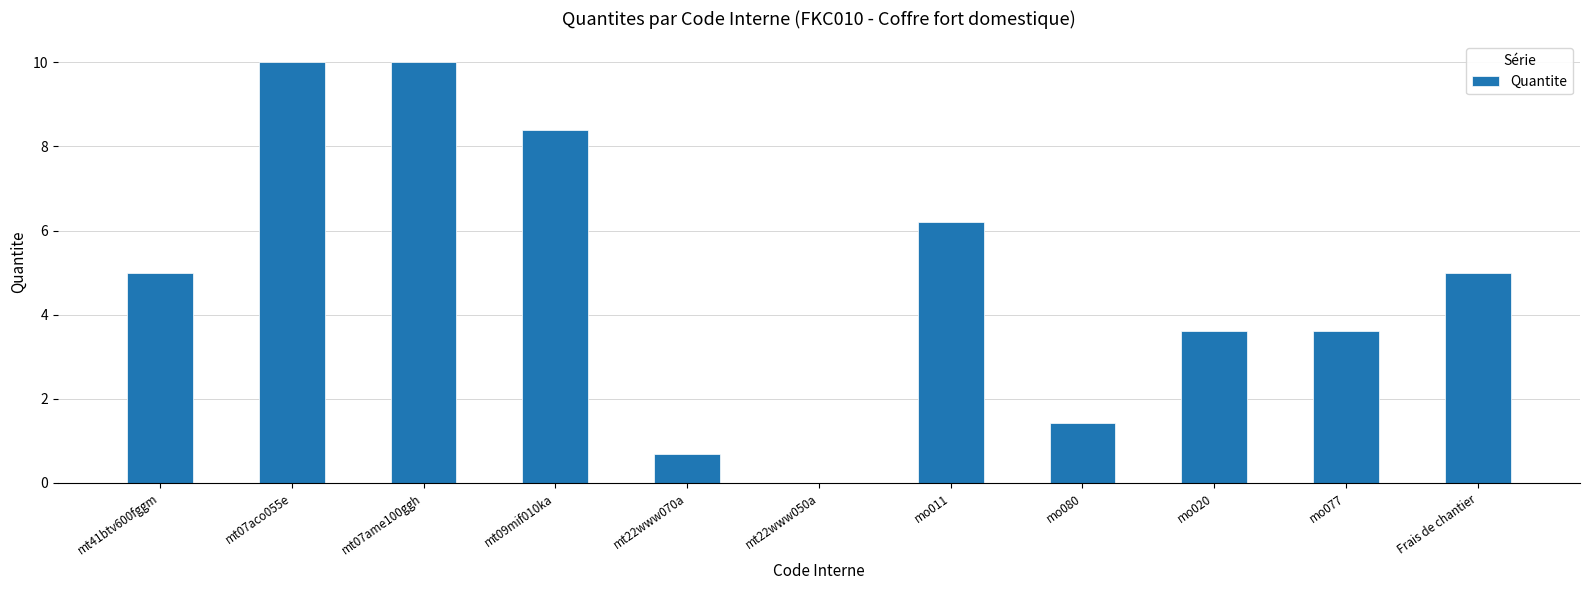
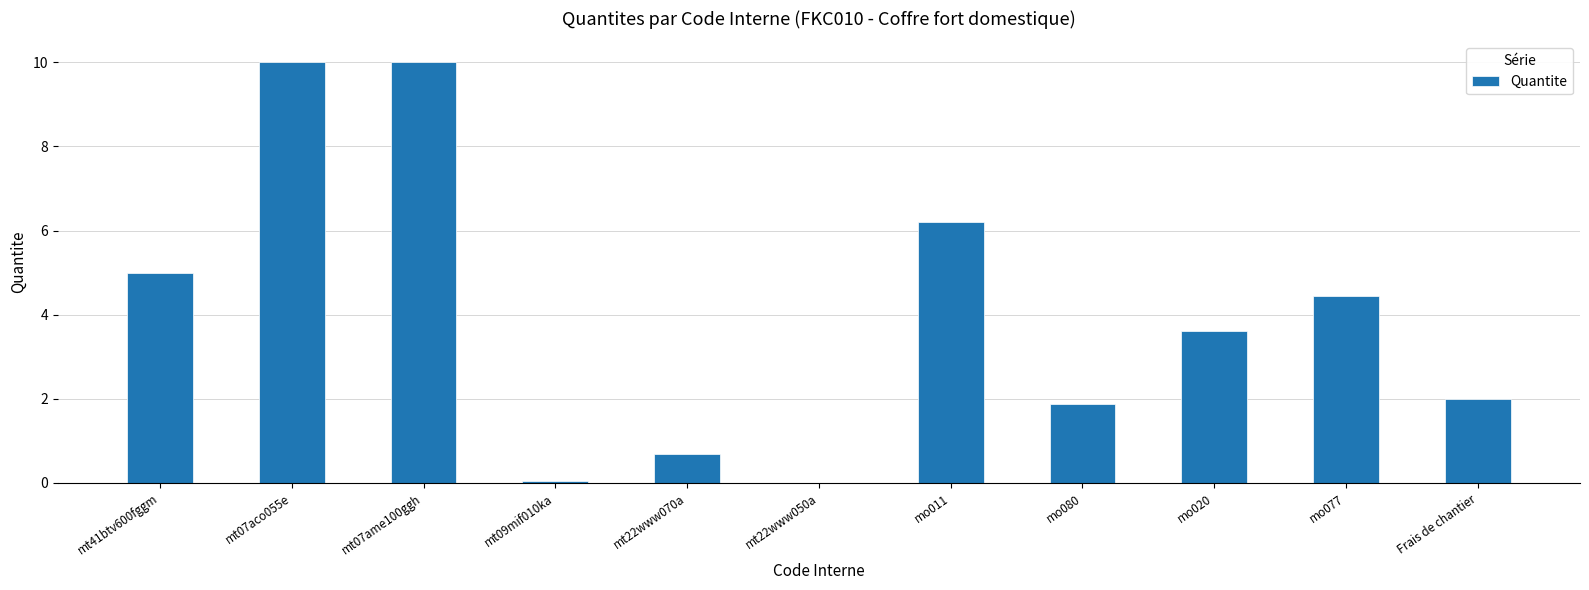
mt09mif010ka: 8.4 -> 0.1
mo080: 1.4 -> 1.9
mo077: 3.6 -> 4.4
Frais de chantier: 5 -> 2
